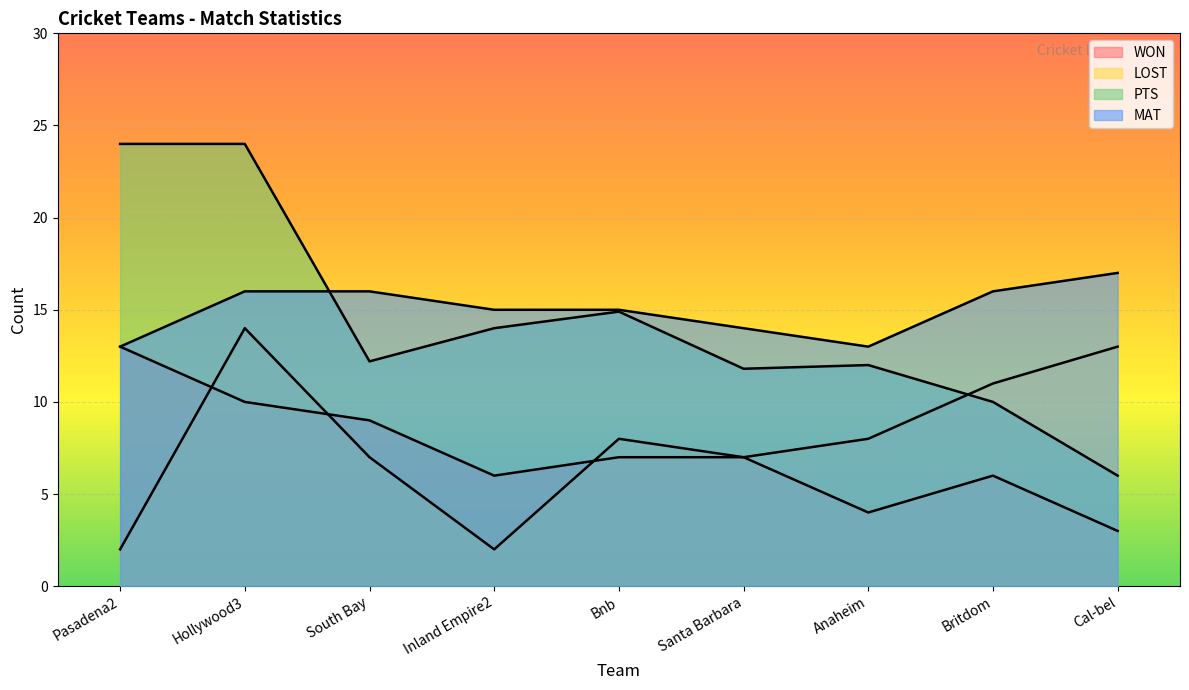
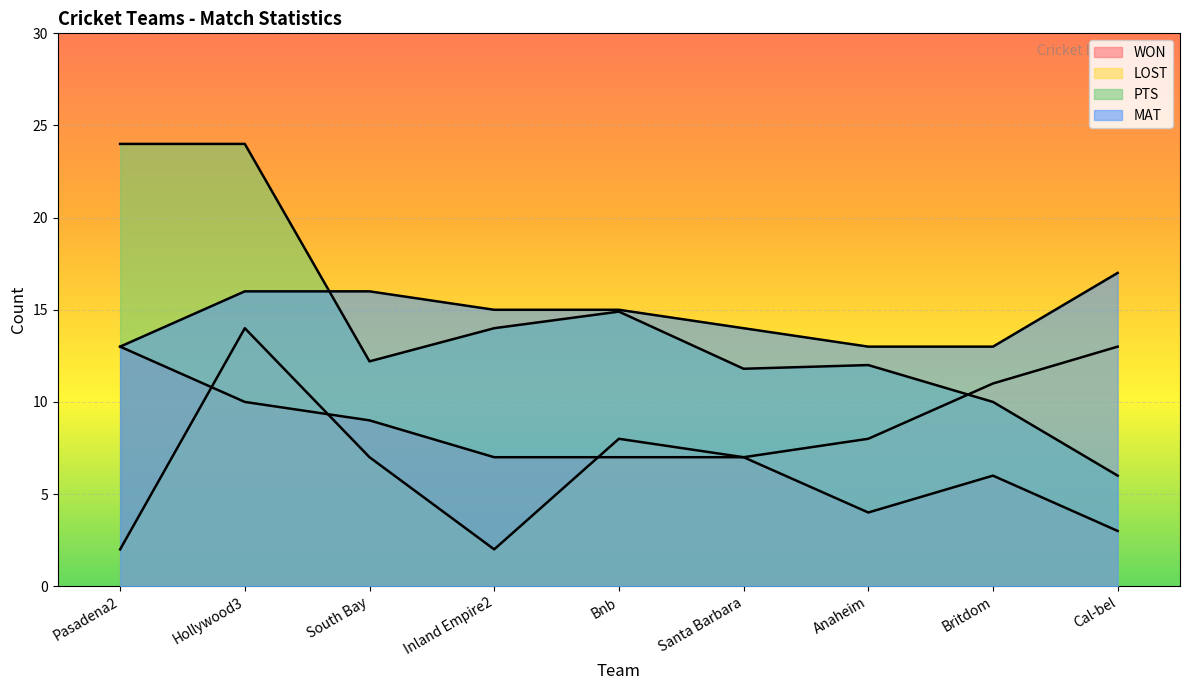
WON, Inland Empire2: 6 -> 7
MAT, Britdom: 16 -> 13
